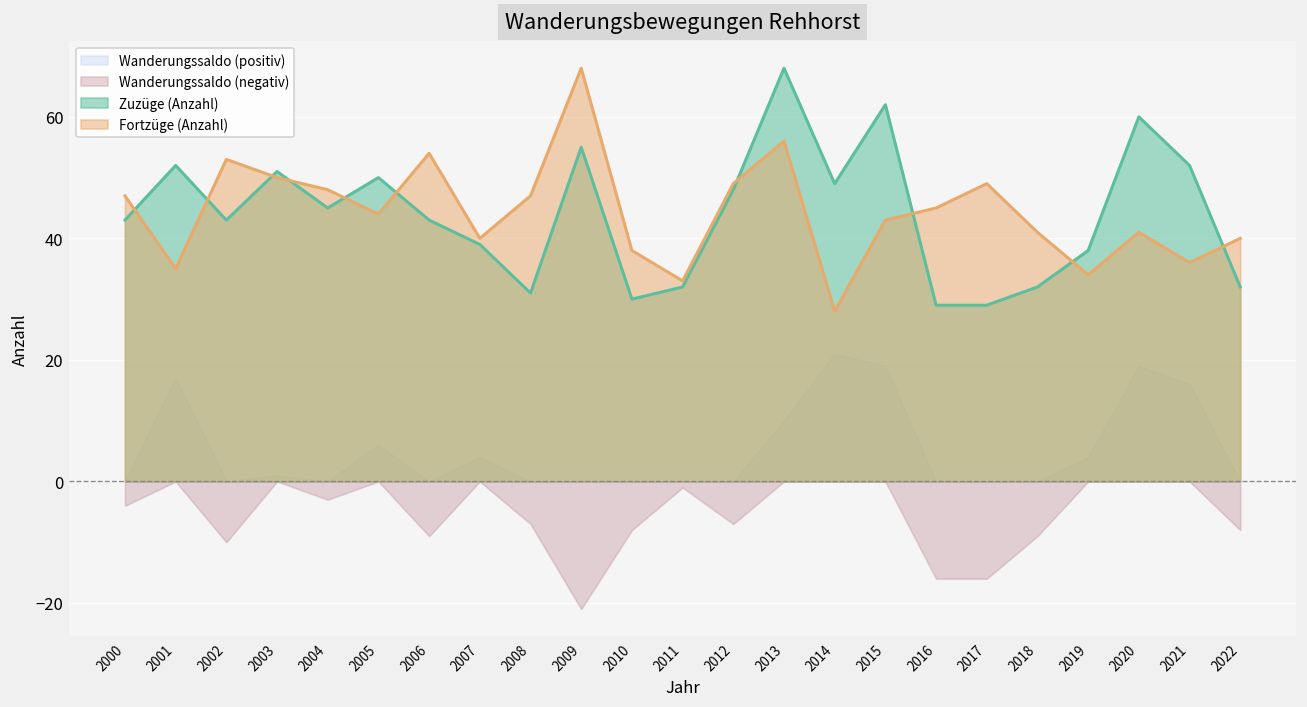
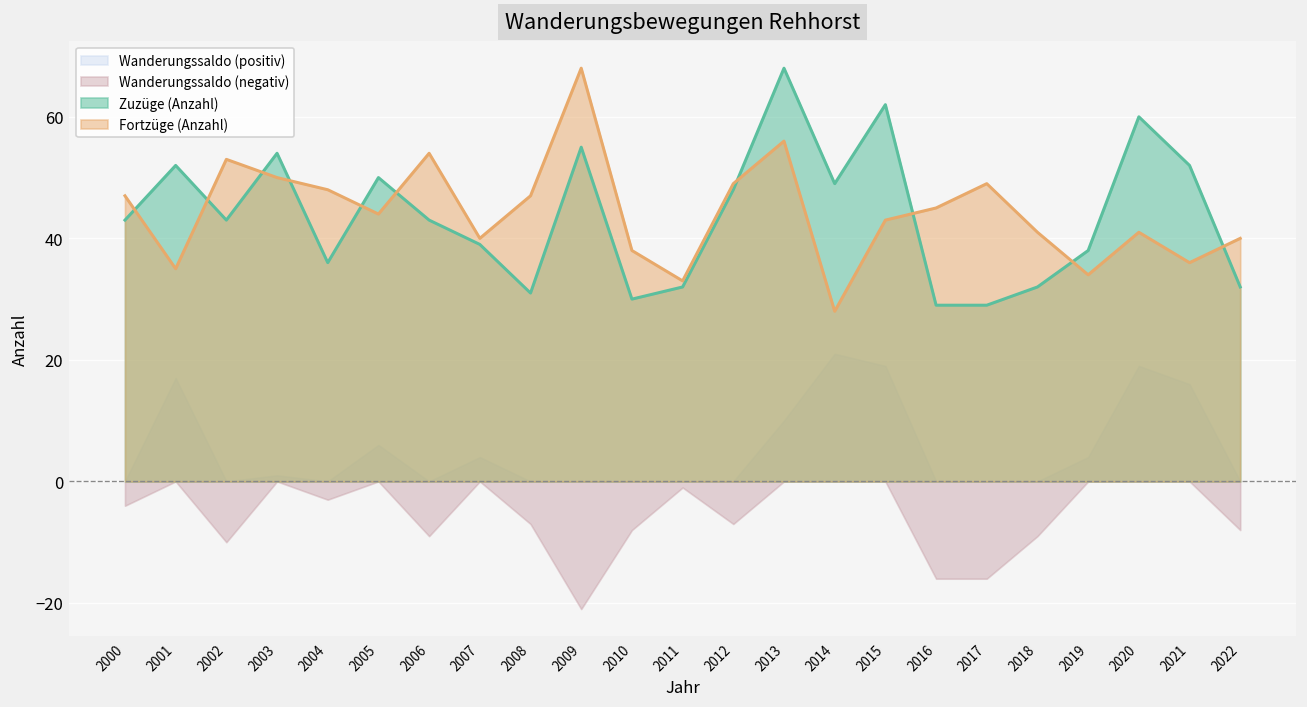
Zuzüge (Anzahl), 2003: 51 -> 54
Zuzüge (Anzahl), 2004: 45 -> 36
